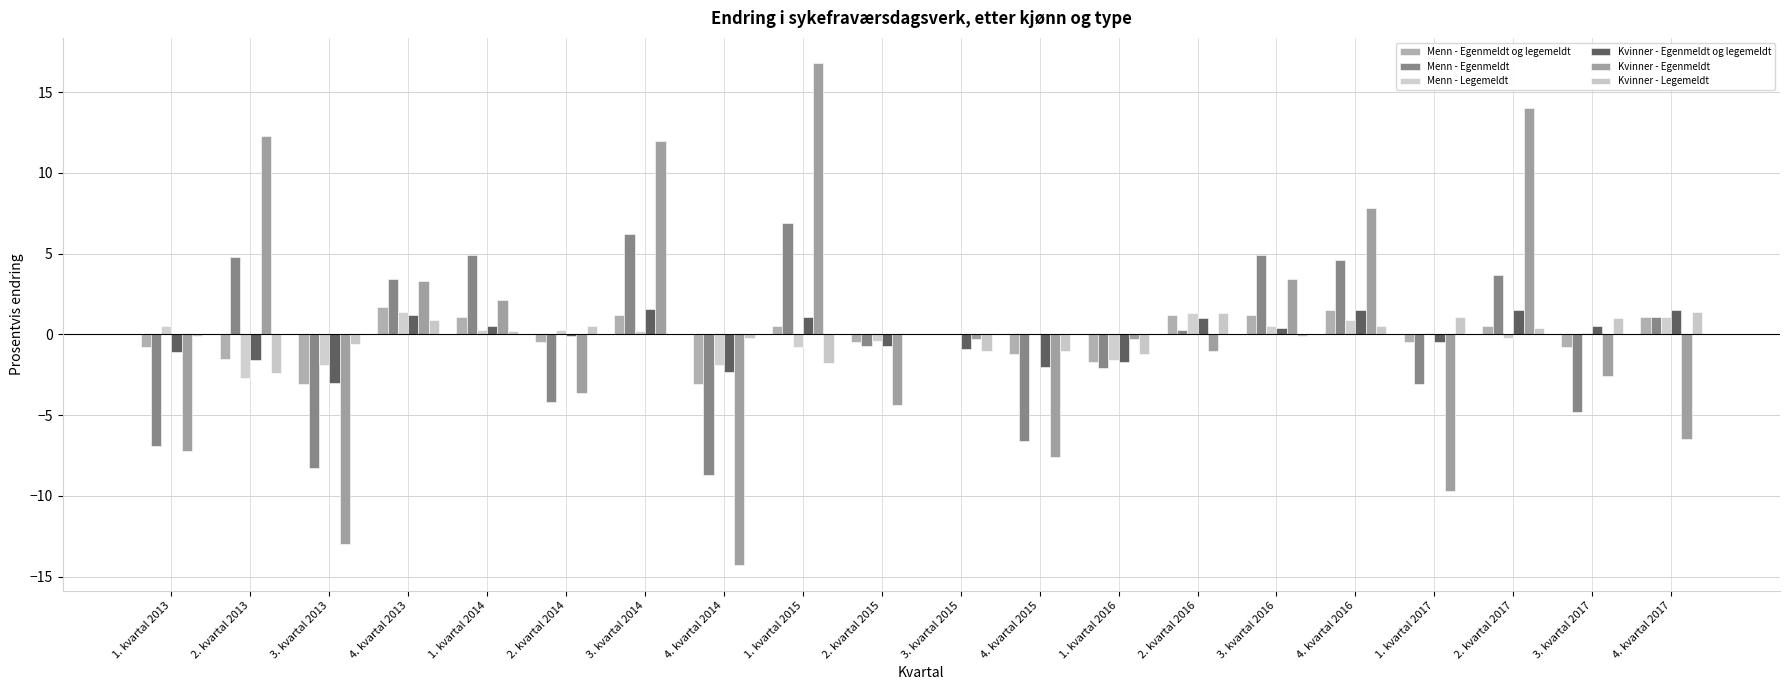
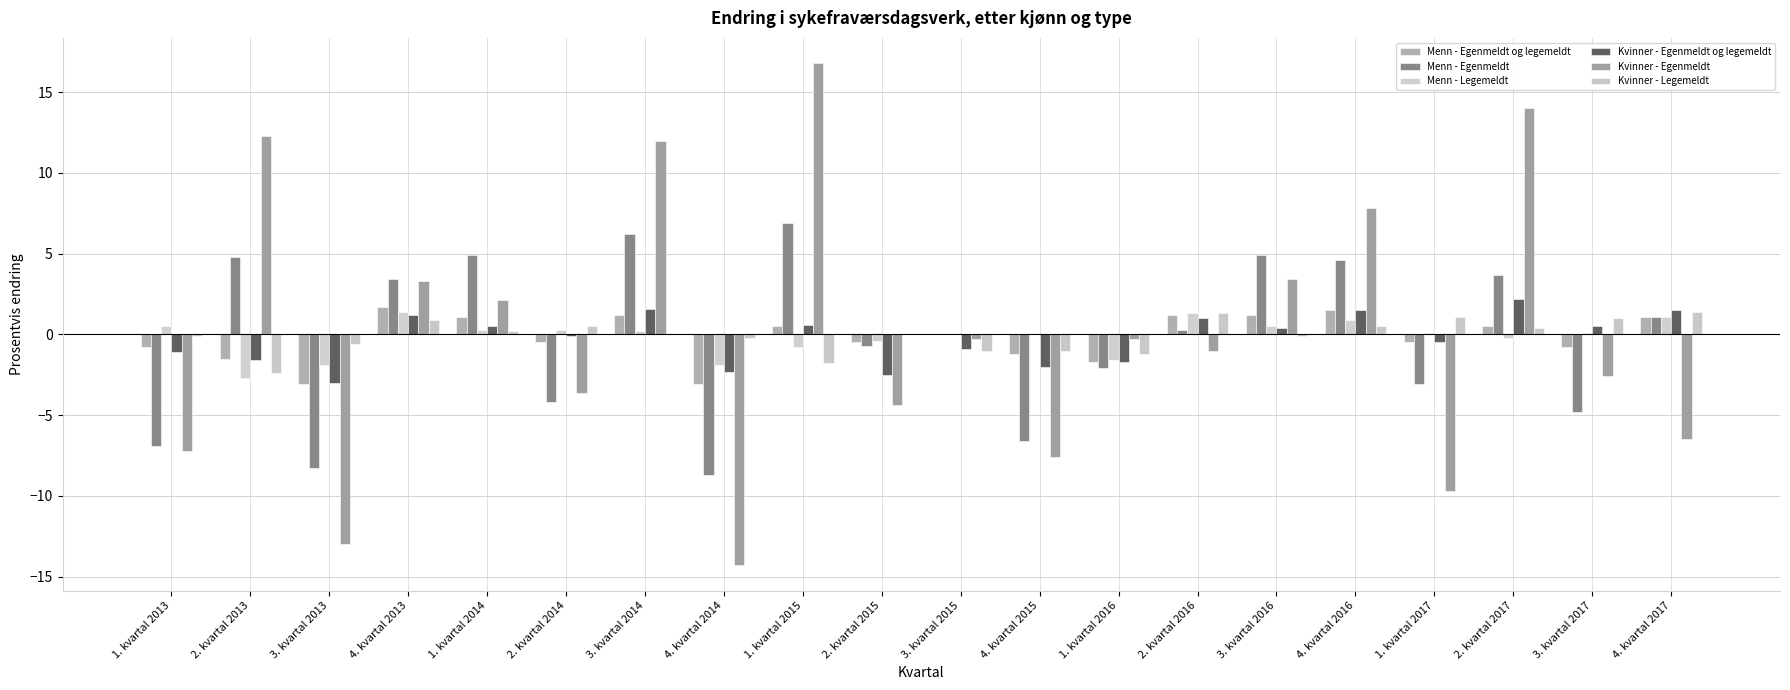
Kvinner - Egenmeldt og legemeldt, 1. kvartal 2015: 1.1 -> 0.6
Kvinner - Egenmeldt og legemeldt, 2. kvartal 2015: -0.7 -> -2.5
Kvinner - Egenmeldt og legemeldt, 2. kvartal 2017: 1.5 -> 2.2
